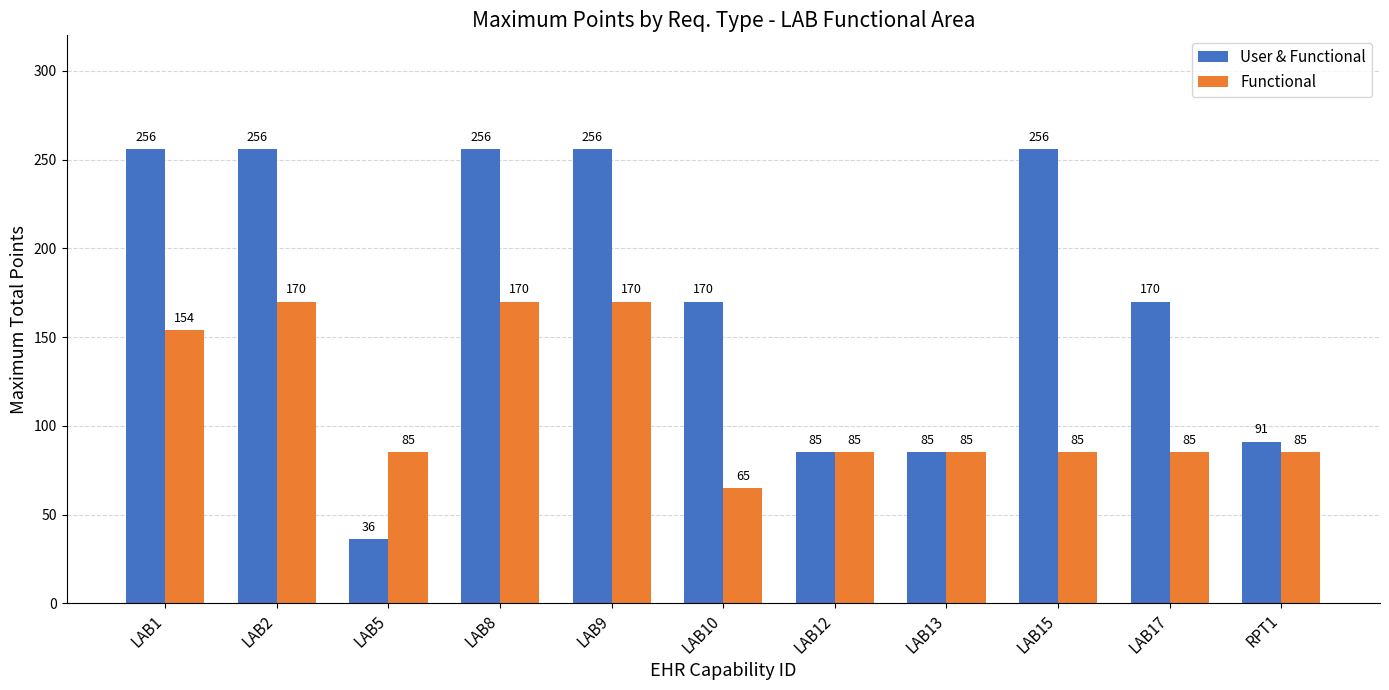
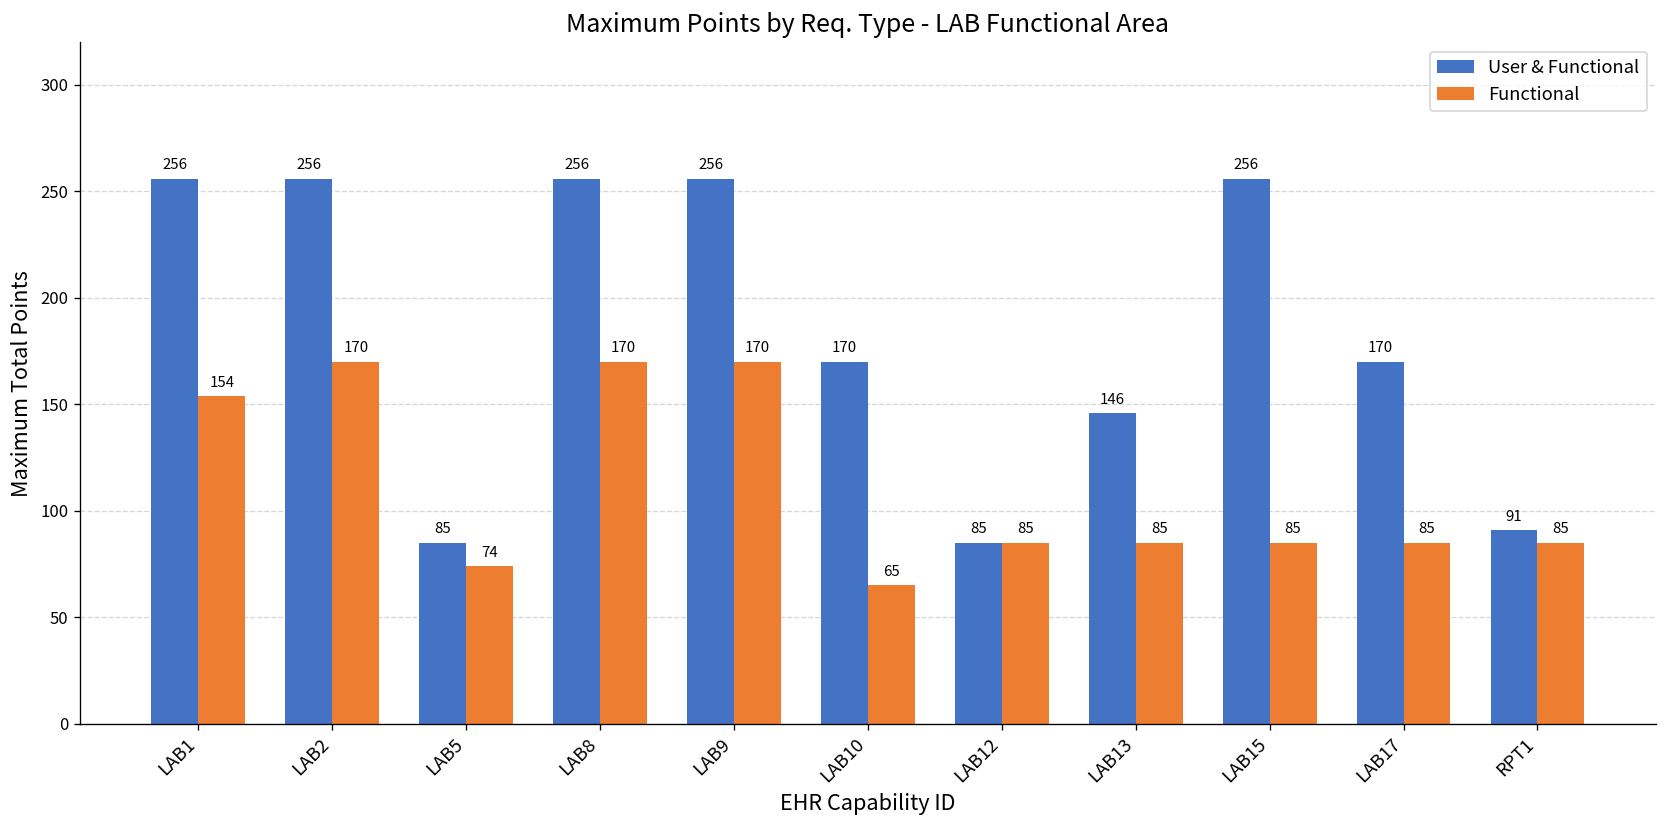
User & Functional, LAB5: 36 -> 85
Functional, LAB5: 85 -> 74
User & Functional, LAB13: 85 -> 146
